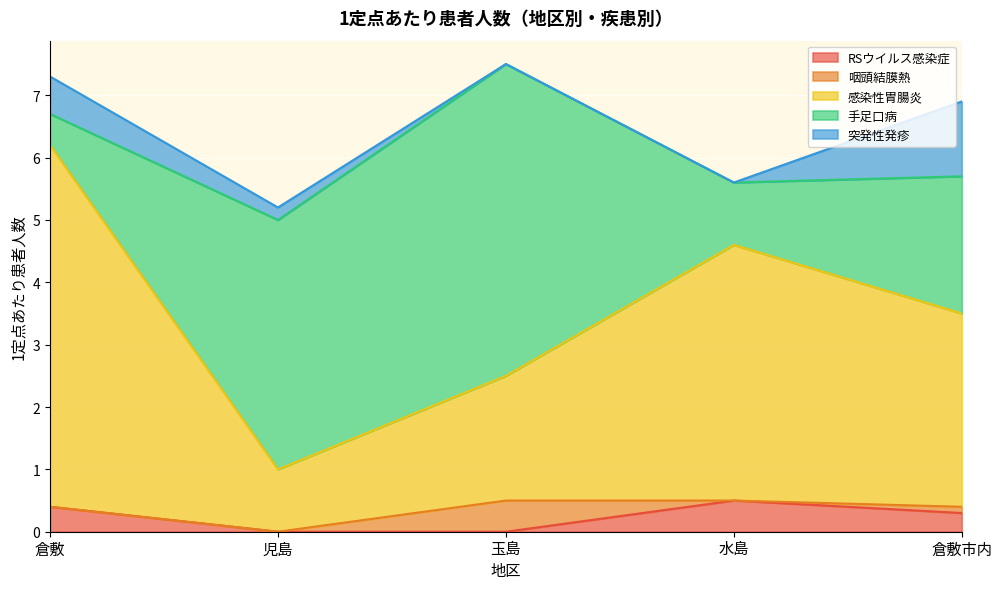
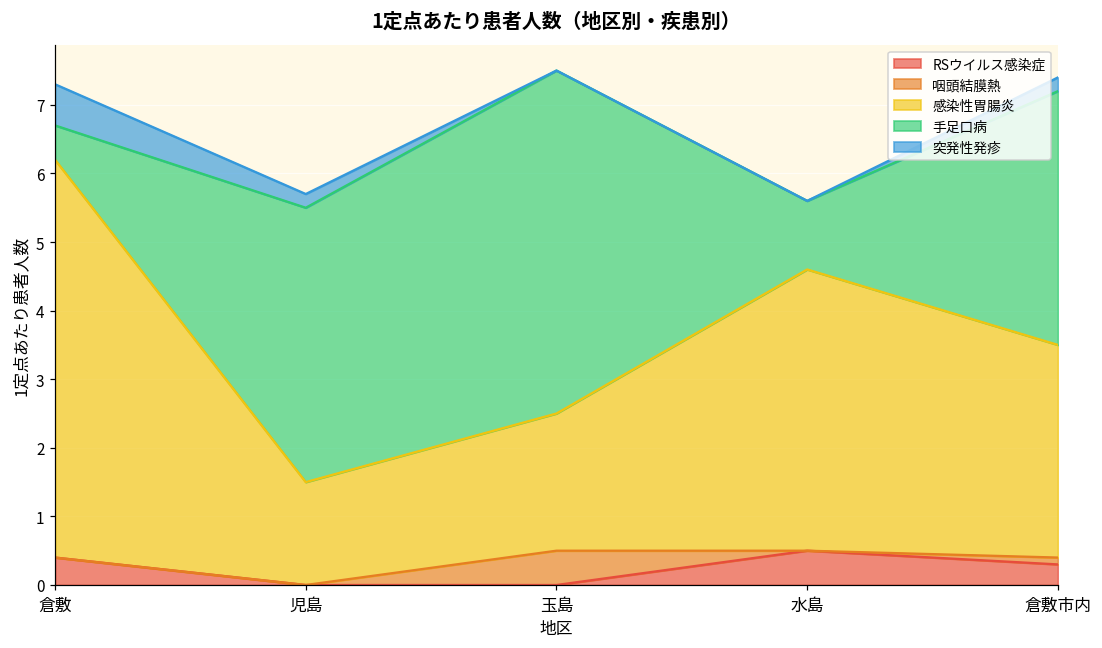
感染性胃腸炎, 児島: 1.0 -> 1.5
手足口病, 倉敷市内: 2.2 -> 3.7
突発性発疹, 倉敷市内: 1.2 -> 0.2
